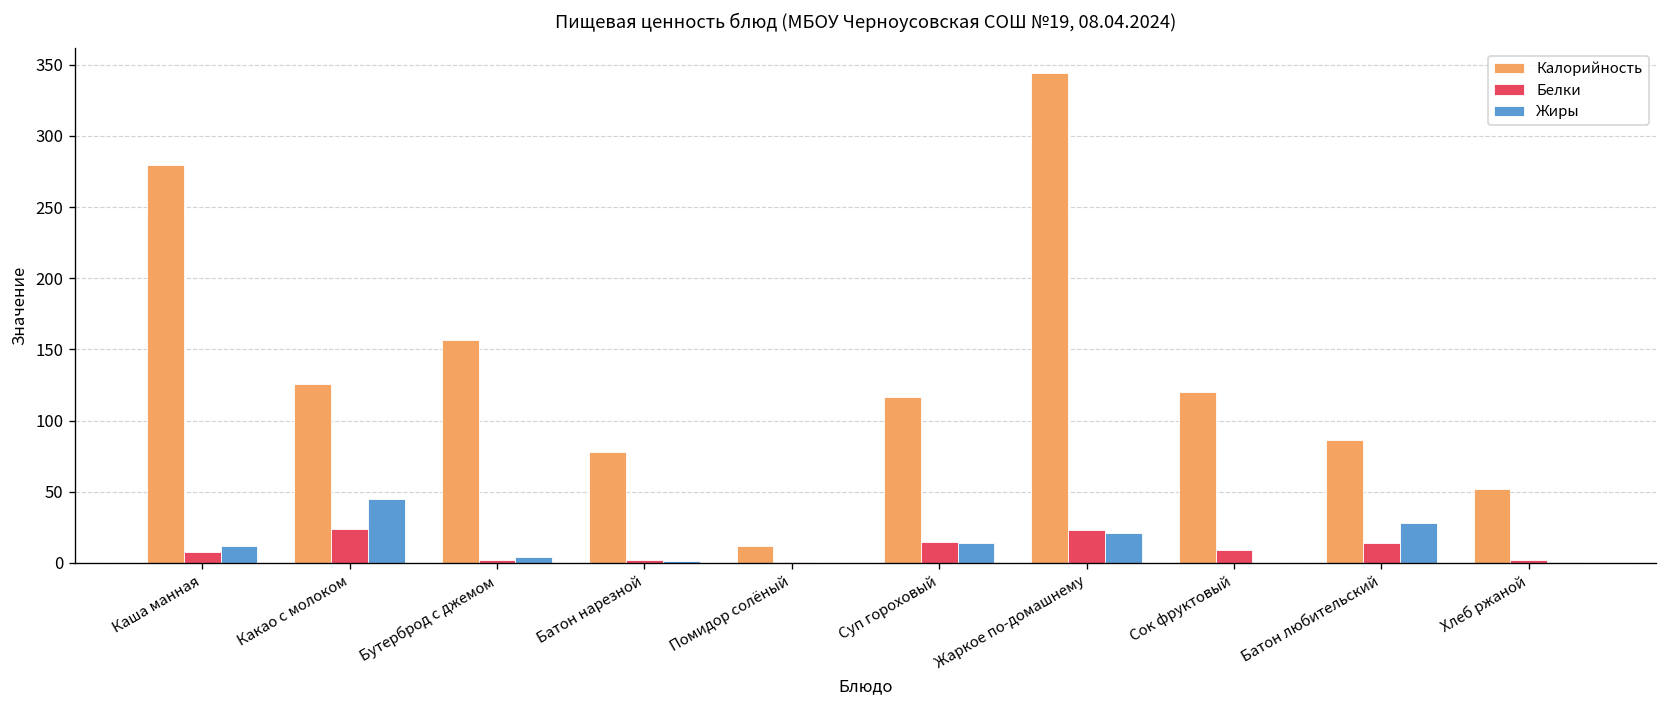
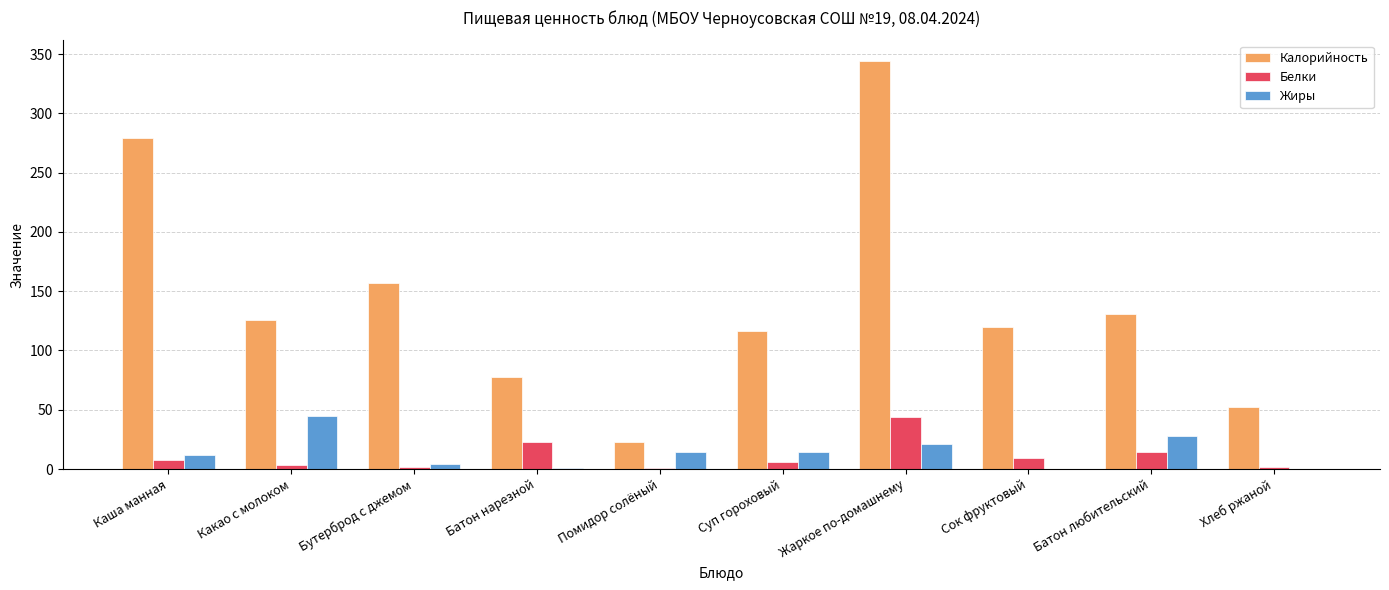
Белки, Какао с молоком: 24 -> 4
Белки, Батон нарезной: 2 -> 23
Калорийность, Помидор солёный: 12 -> 23
Жиры, Помидор солёный: 0 -> 15
Белки, Суп гороховый: 15 -> 6
Белки, Жаркое по-домашнему: 23 -> 44
Калорийность, Батон любительский: 86 -> 131
